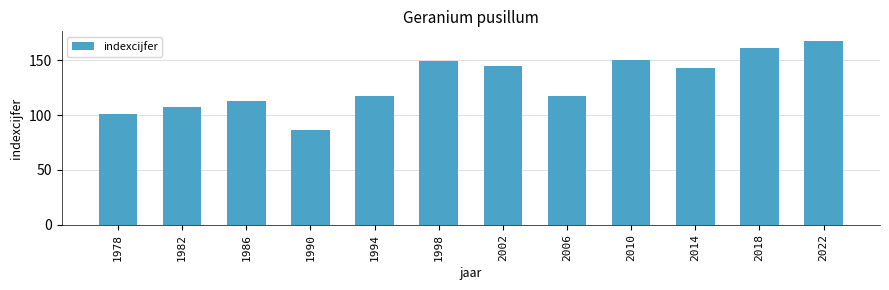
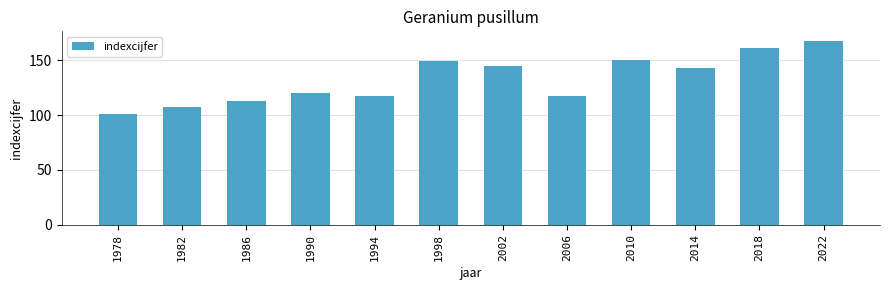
1990: 86 -> 120
